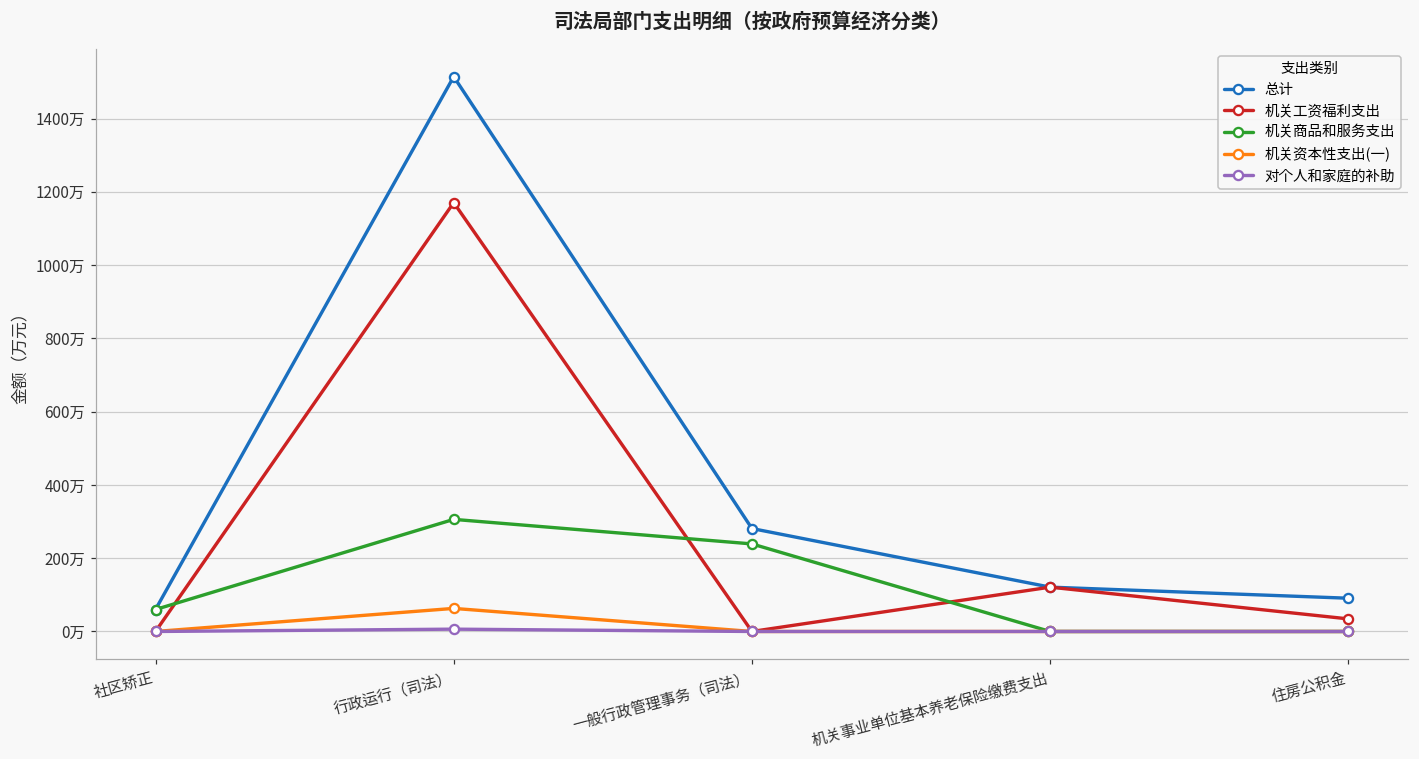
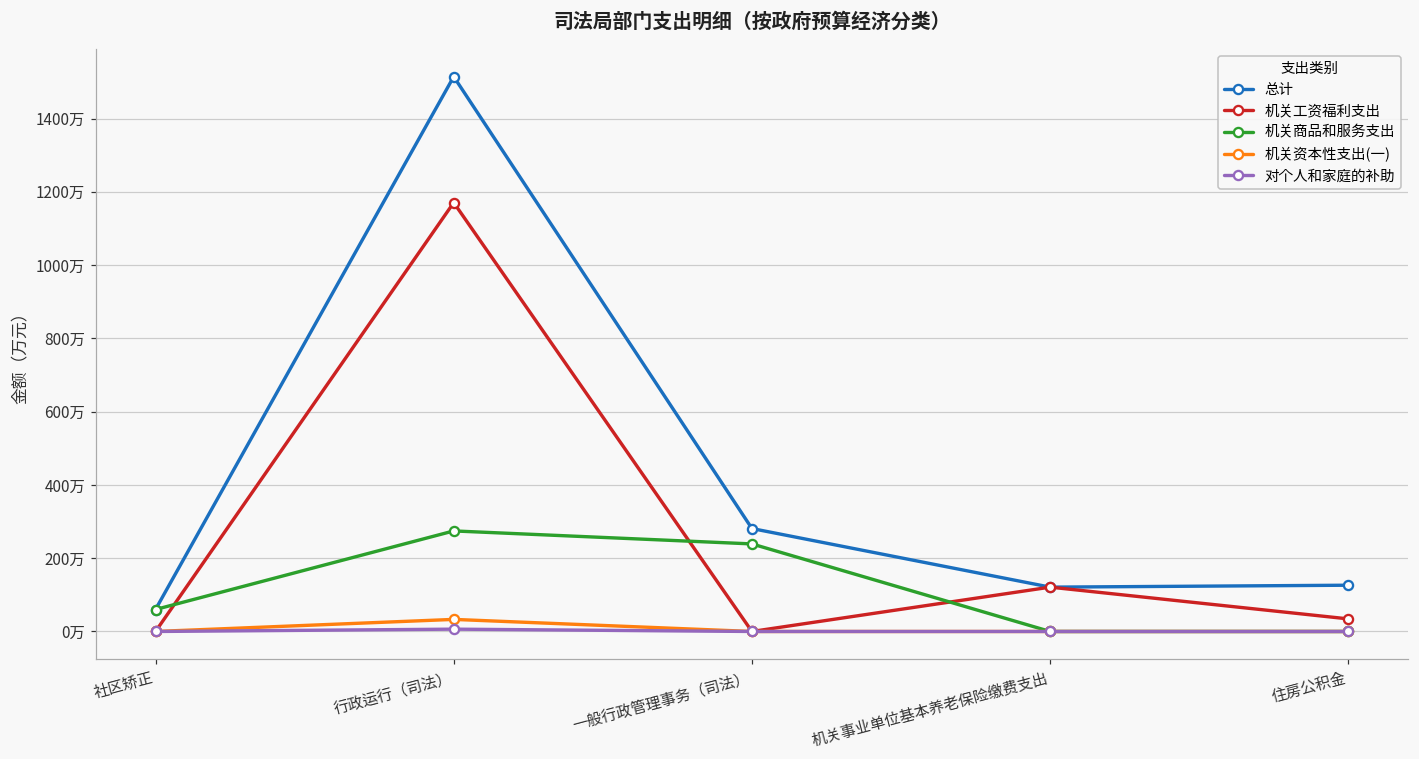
机关商品和服务支出, 行政运行（司法）: 310万 -> 270万
机关资本性支出(一), 行政运行（司法）: 60万 -> 30万
总计, 住房公积金: 90万 -> 130万
